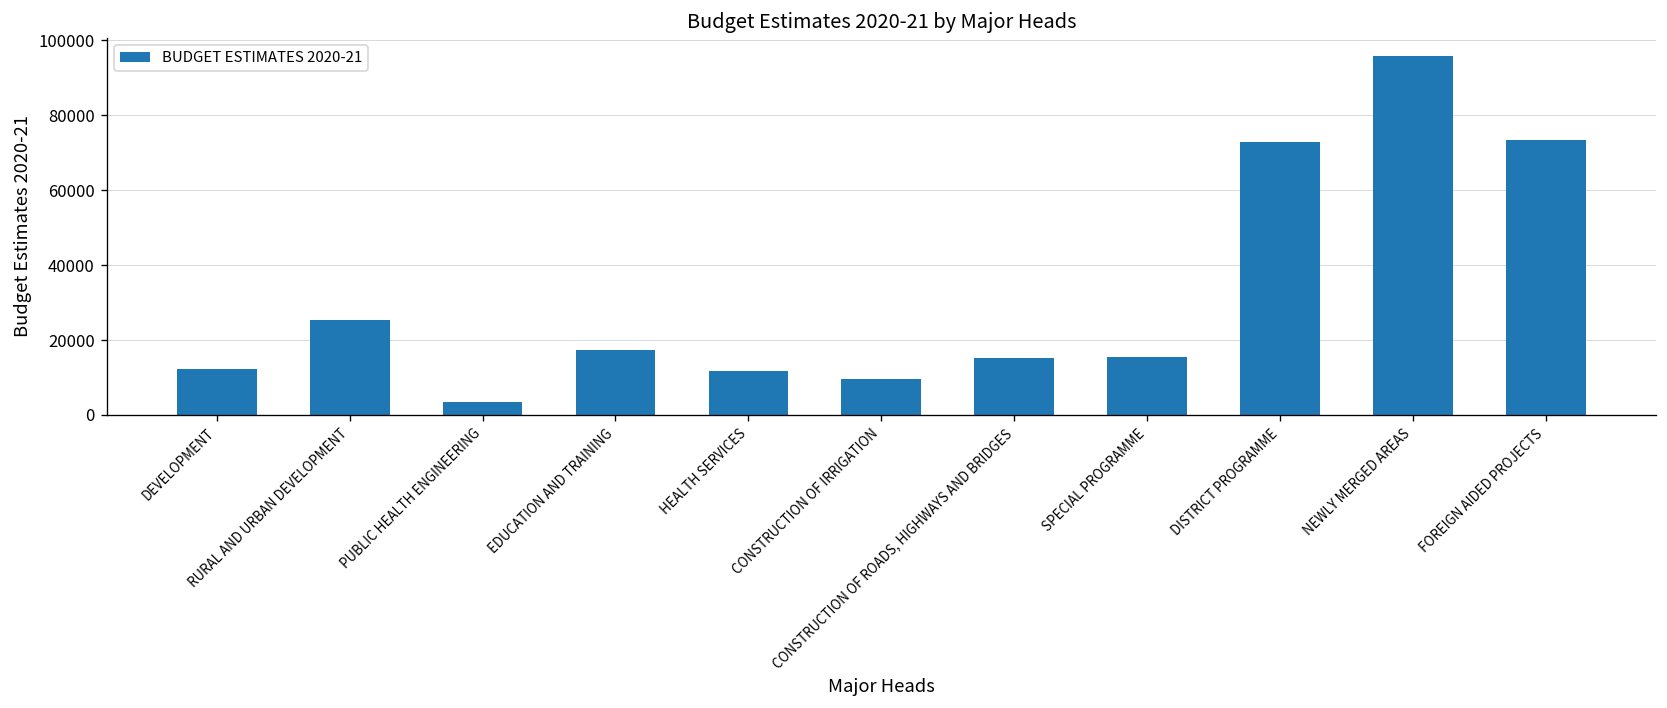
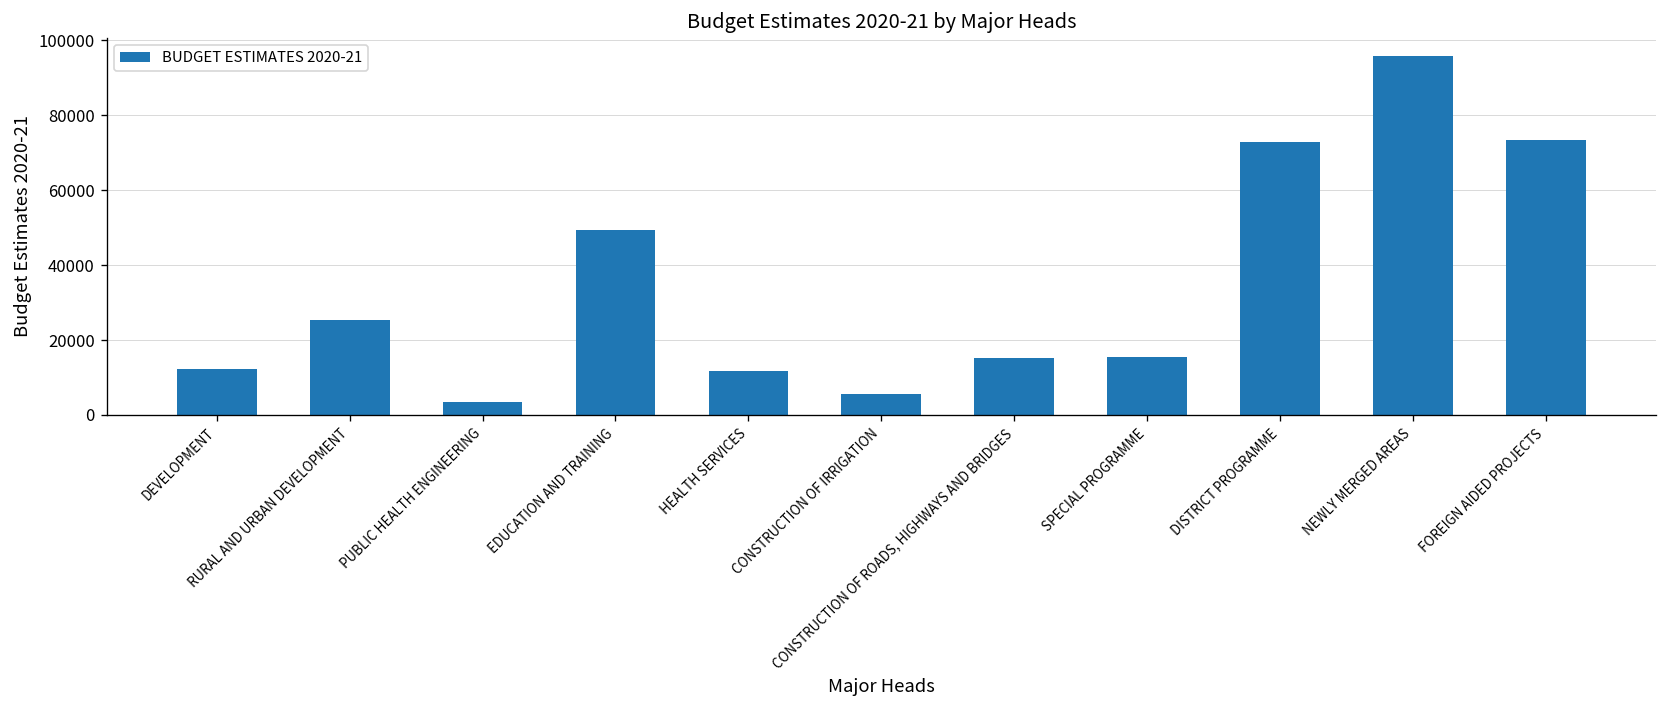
EDUCATION AND TRAINING: 17000 -> 49000
CONSTRUCTION OF IRRIGATION: 10000 -> 6000
